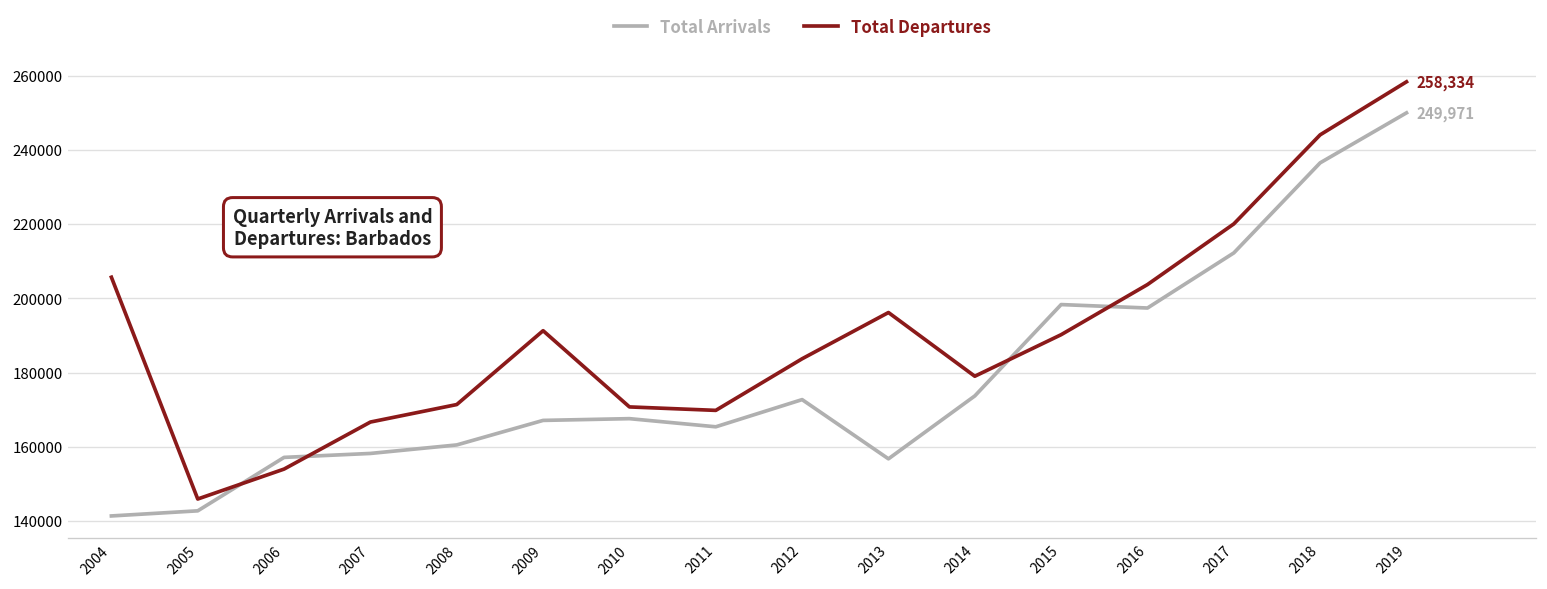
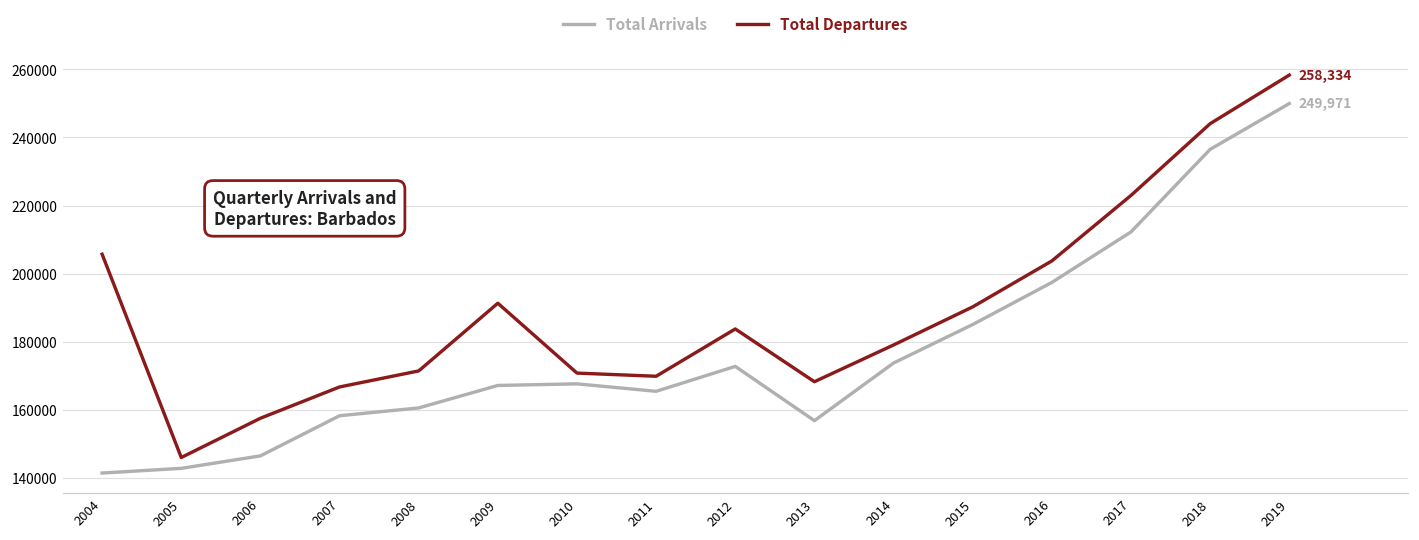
Total Arrivals, 2006: 157000 -> 146000
Total Departures, 2006: 154000 -> 157000
Total Departures, 2013: 196000 -> 168000
Total Arrivals, 2015: 198000 -> 185000
Total Departures, 2017: 220000 -> 223000
